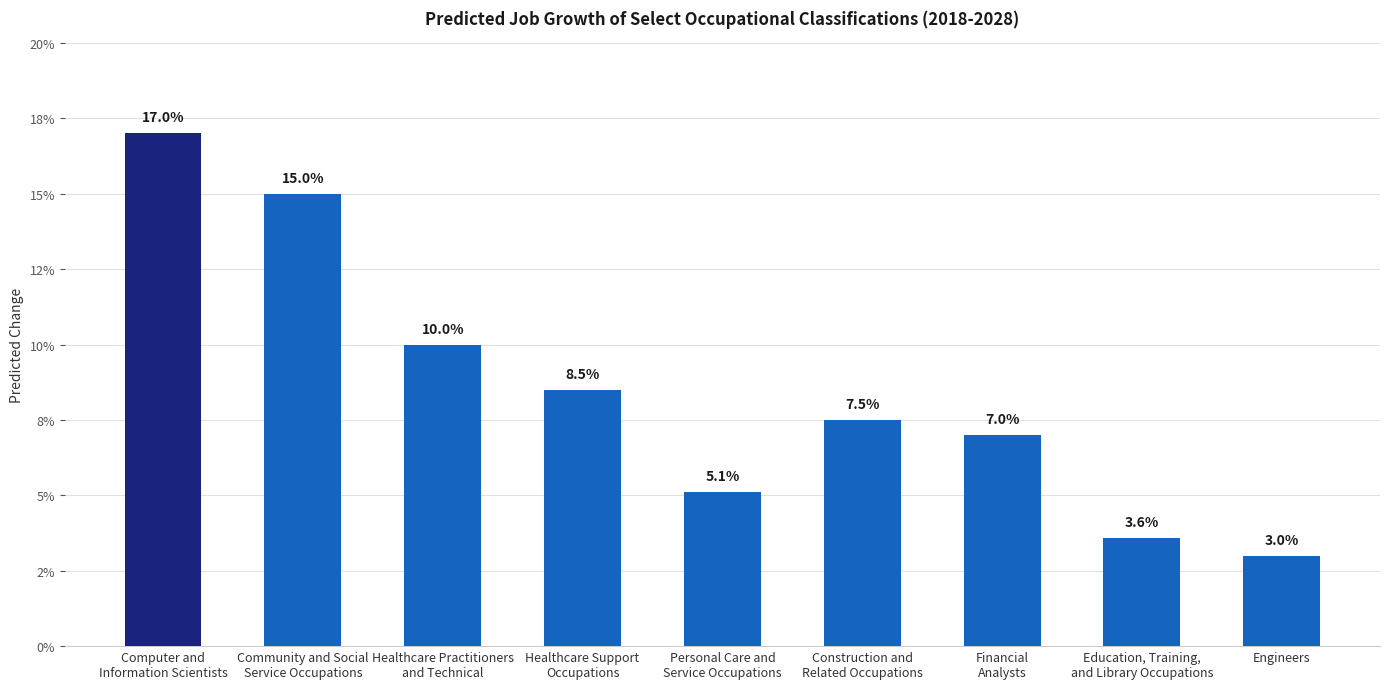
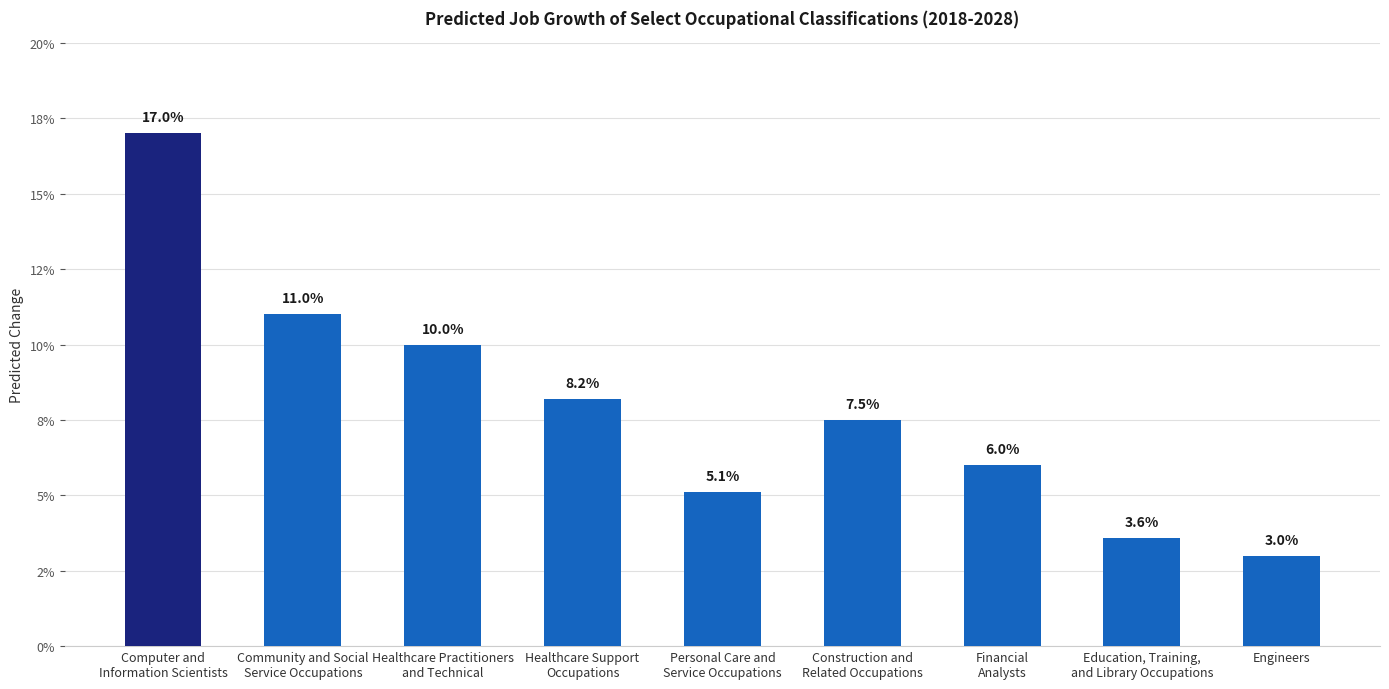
Community and Social Service Occupations: 15.0% -> 11.0%
Healthcare Support Occupations: 8.5% -> 8.2%
Financial Analysts: 7.0% -> 6.0%
